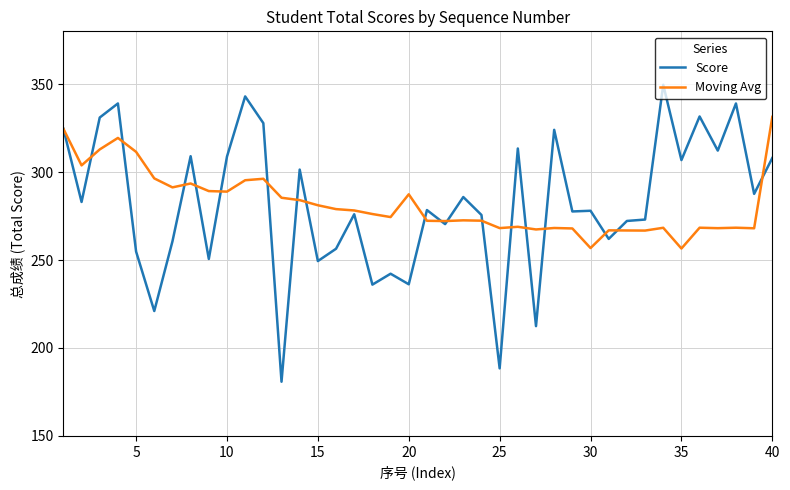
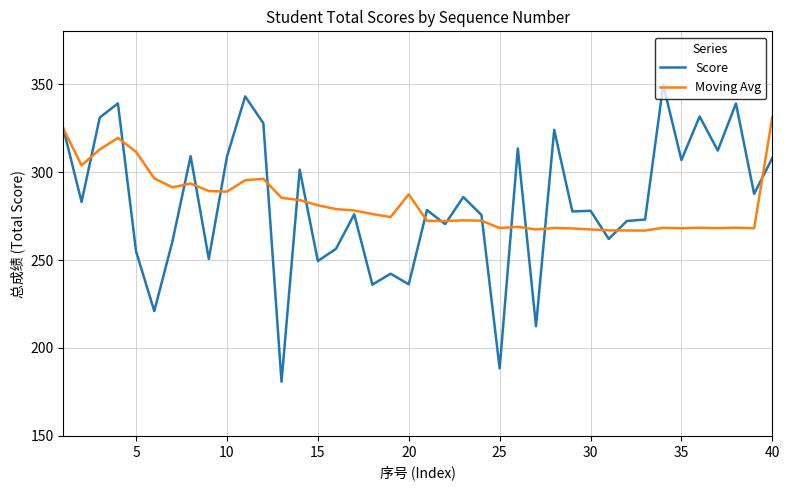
Moving Avg, 30: 257 -> 267
Moving Avg, 35: 257 -> 268
